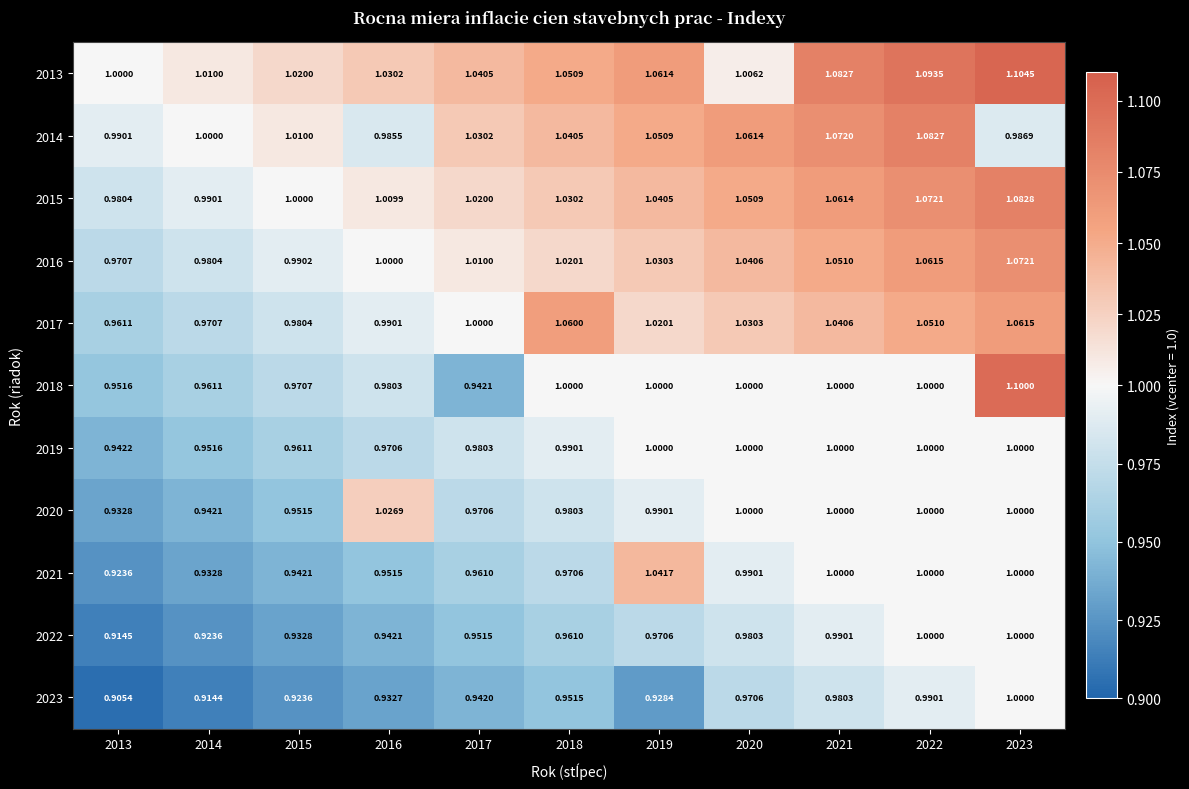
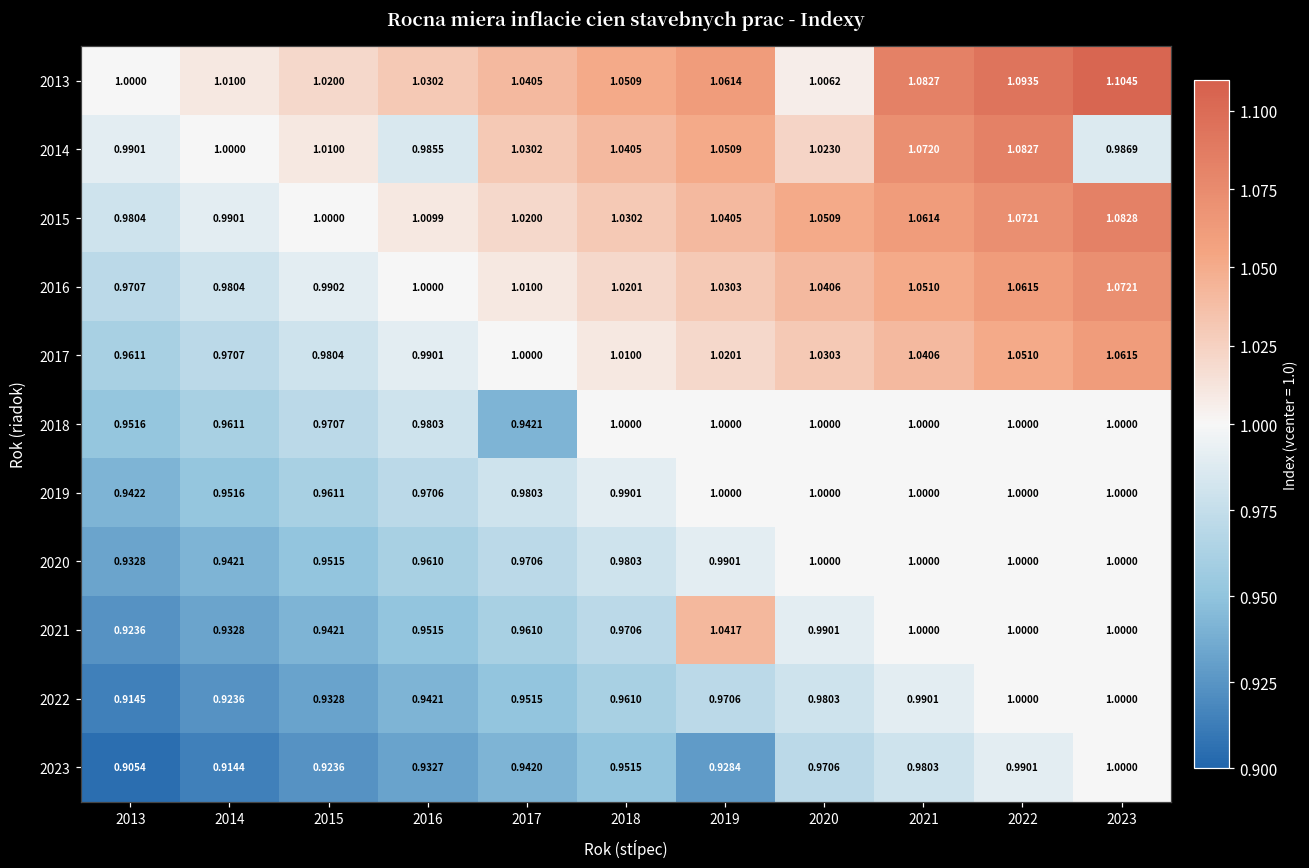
2014, 2020: 1.0614 -> 1.0230
2017, 2018: 1.0600 -> 1.0100
2018, 2023: 1.1000 -> 1.0000
2020, 2016: 1.0269 -> 0.9610
